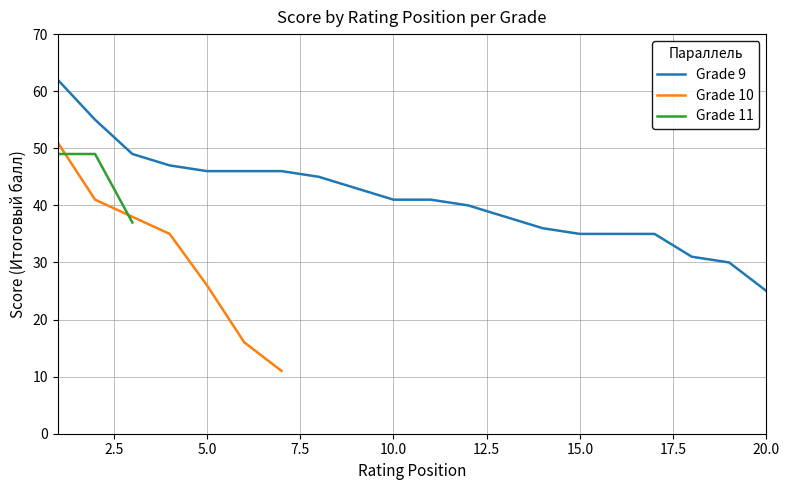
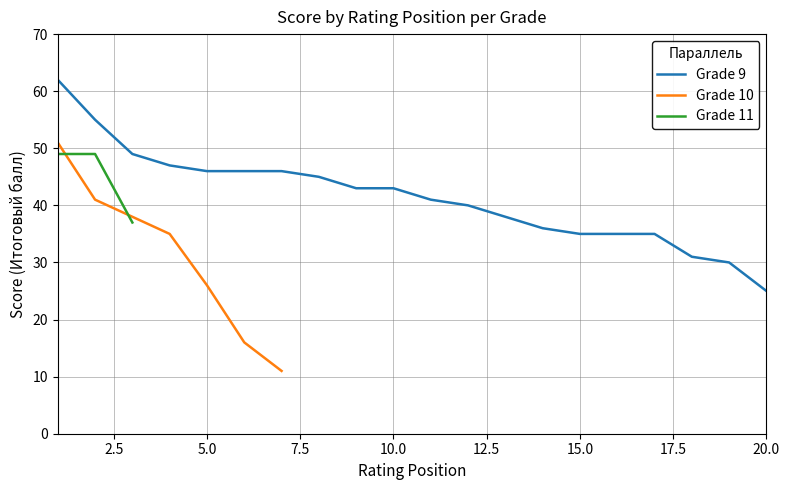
Grade 9, 10.0: 41 -> 43
